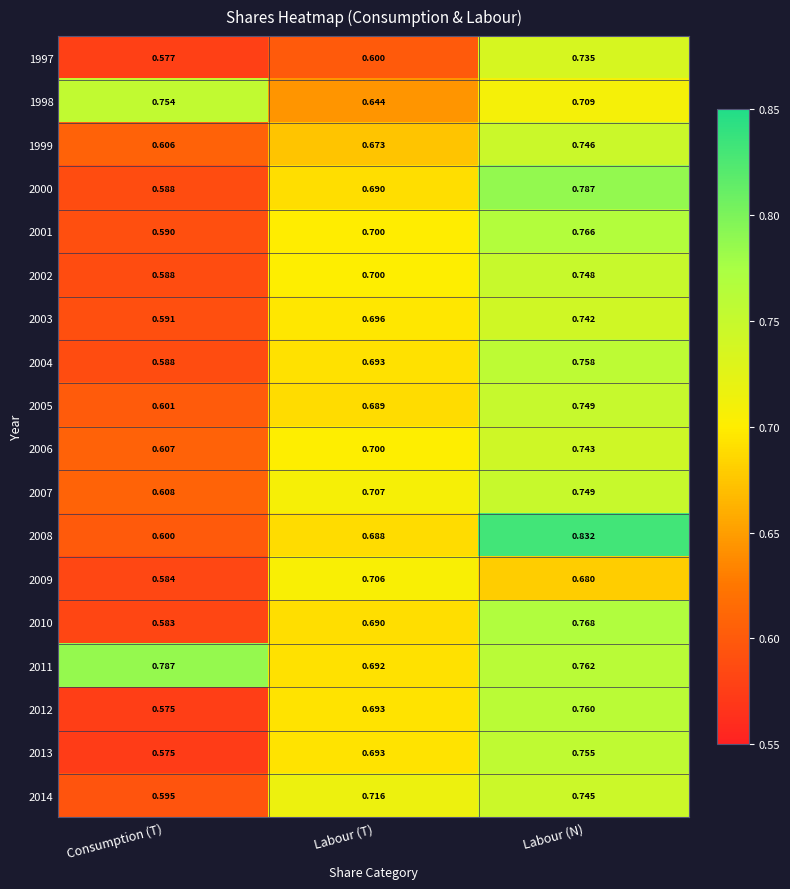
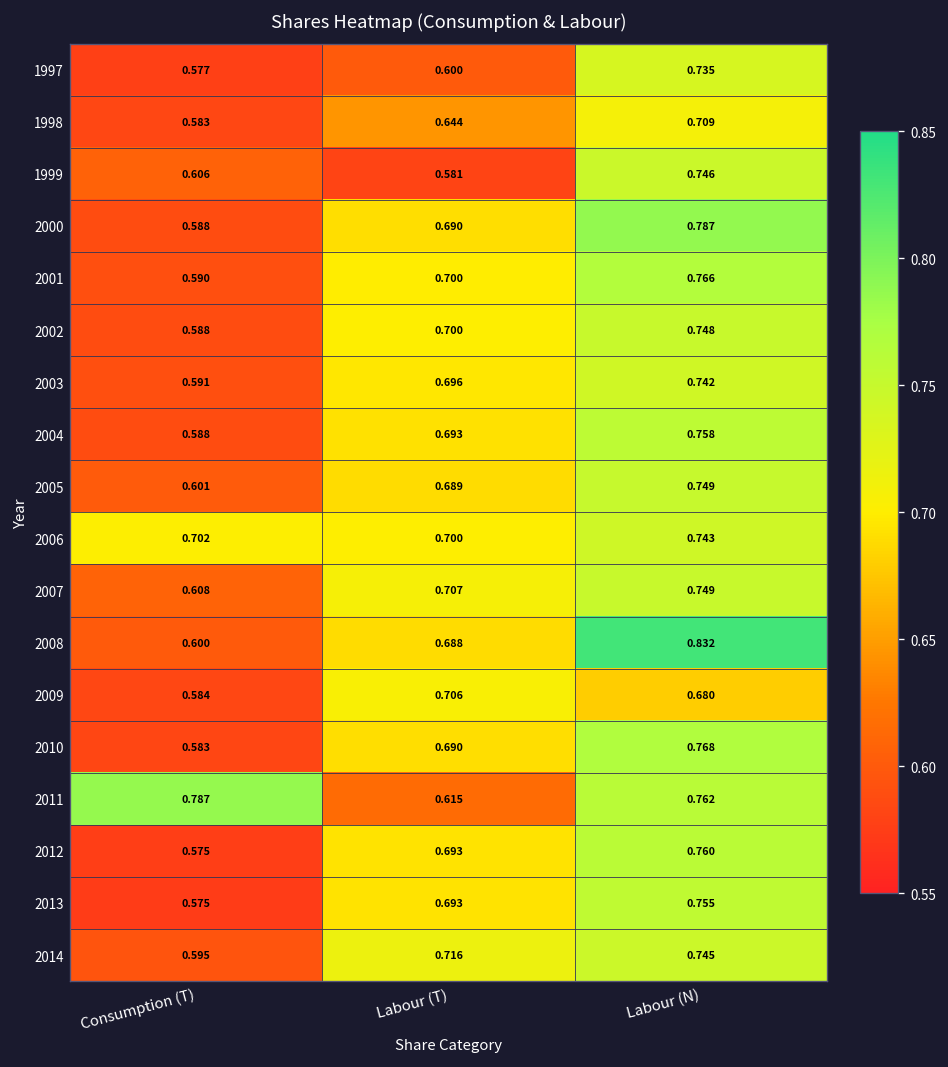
1998, Consumption (T): 0.754 -> 0.583
1999, Labour (T): 0.673 -> 0.581
2006, Consumption (T): 0.607 -> 0.702
2011, Labour (T): 0.692 -> 0.615
